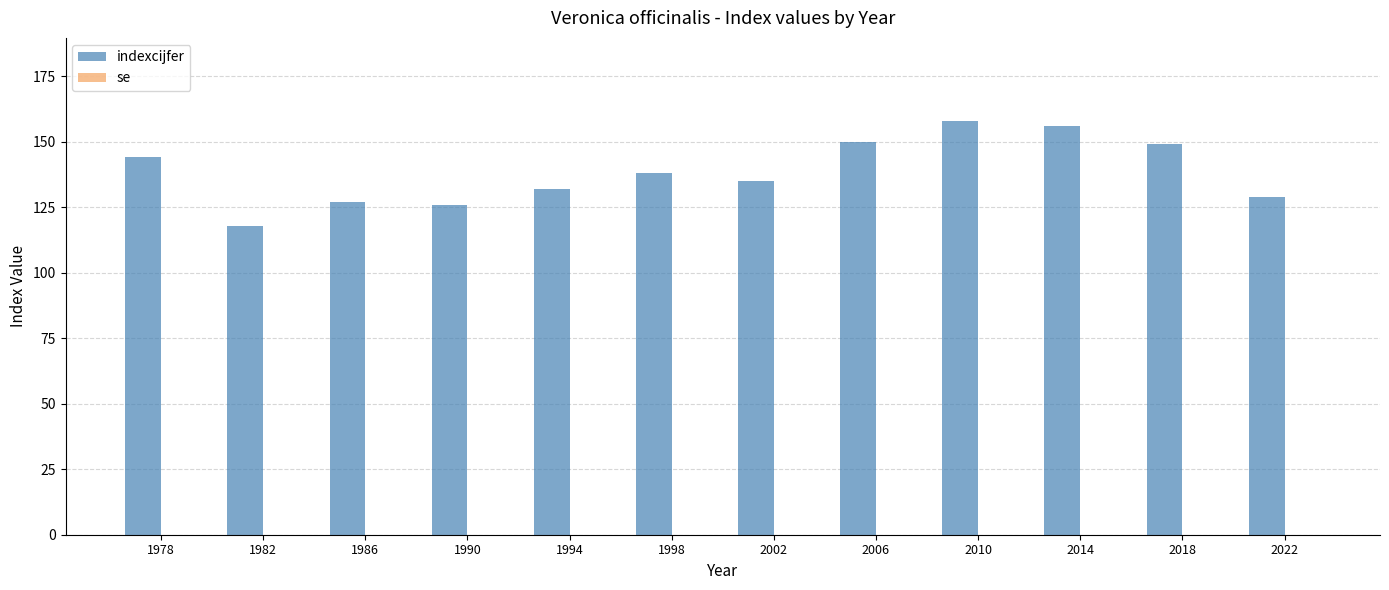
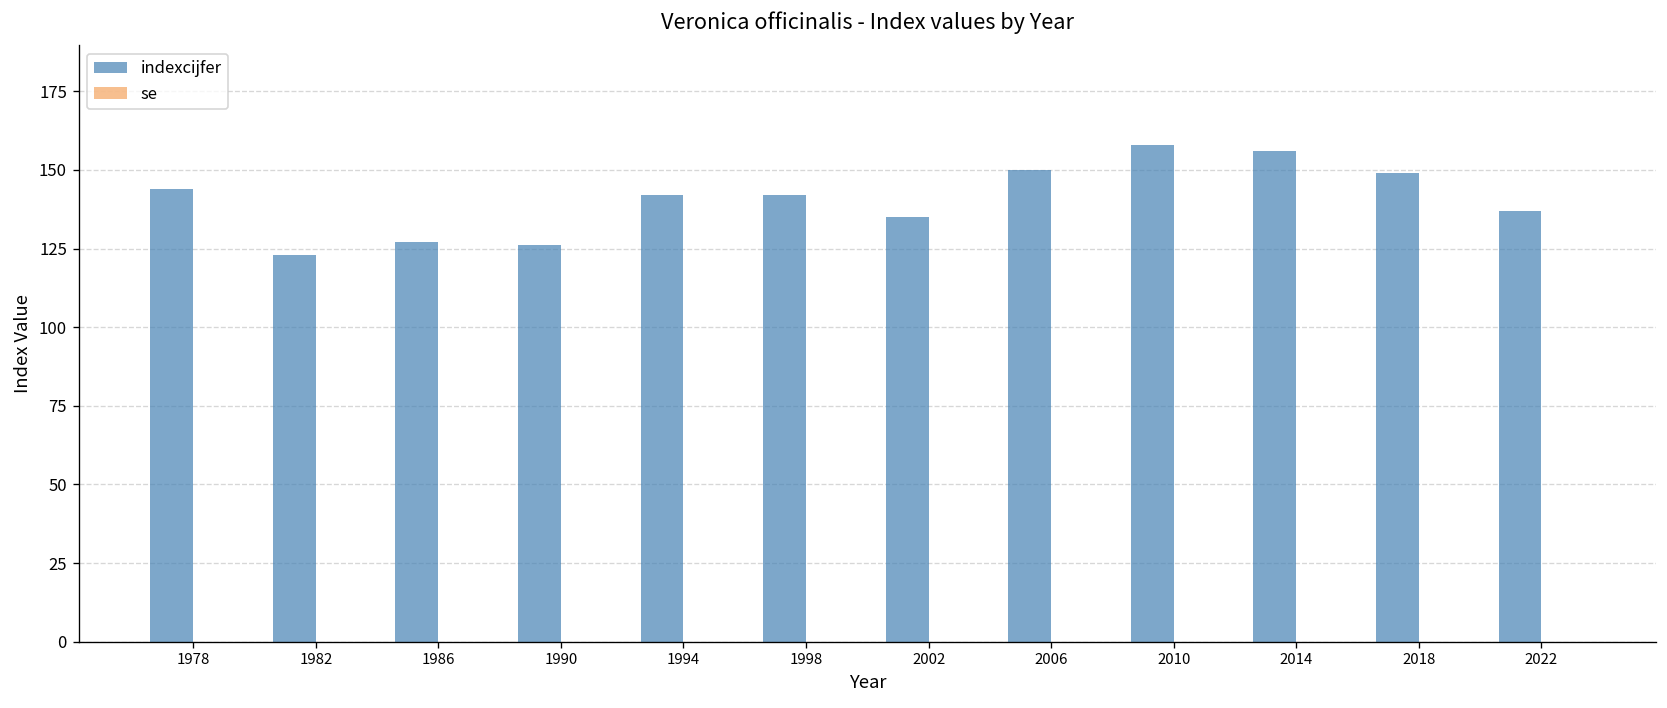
indexcijfer, 1982: 118 -> 123
indexcijfer, 1994: 132 -> 142
indexcijfer, 1998: 138 -> 142
indexcijfer, 2022: 129 -> 137
